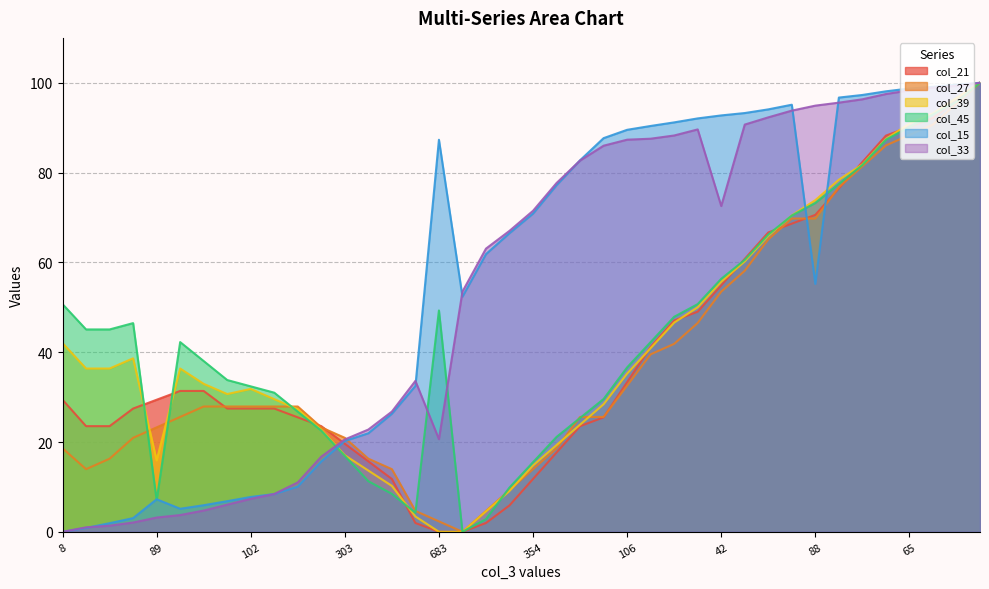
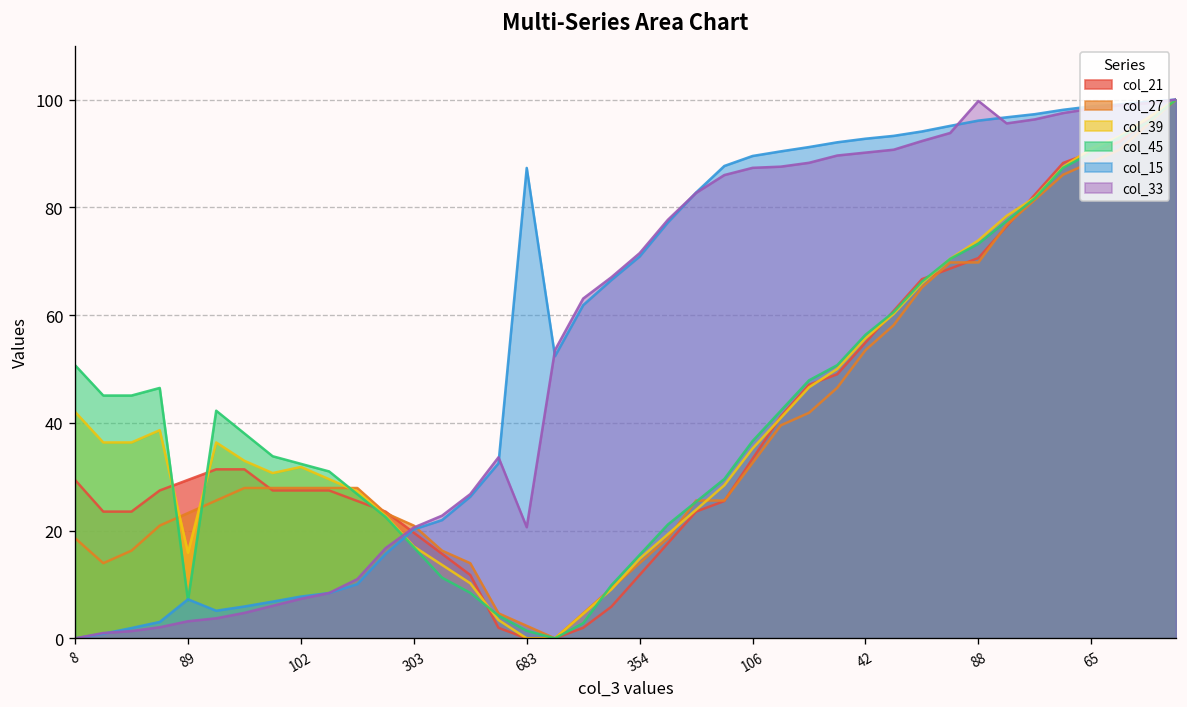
col_45, 683: 49 -> 1
col_33, 42: 73 -> 90
col_15, 88: 55 -> 96
col_33, 88: 95 -> 100
